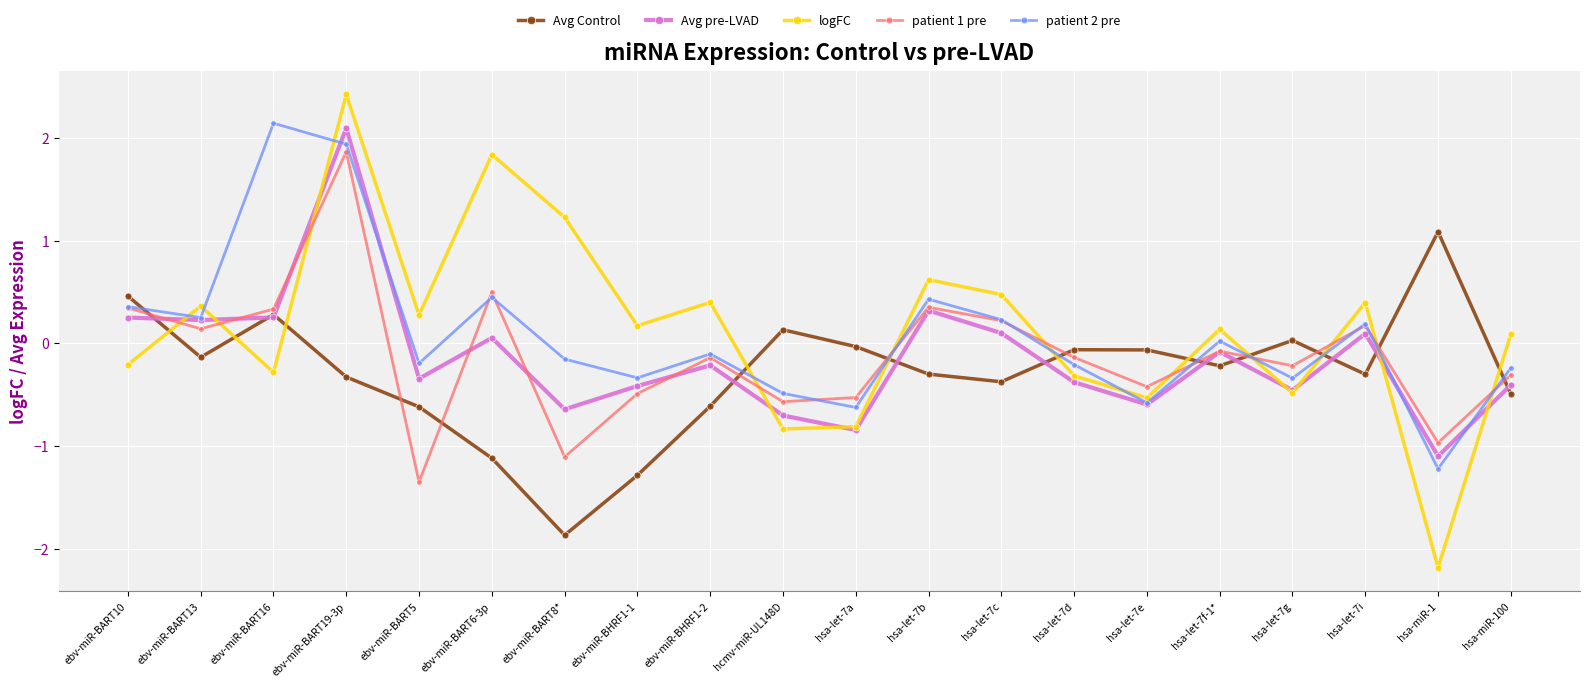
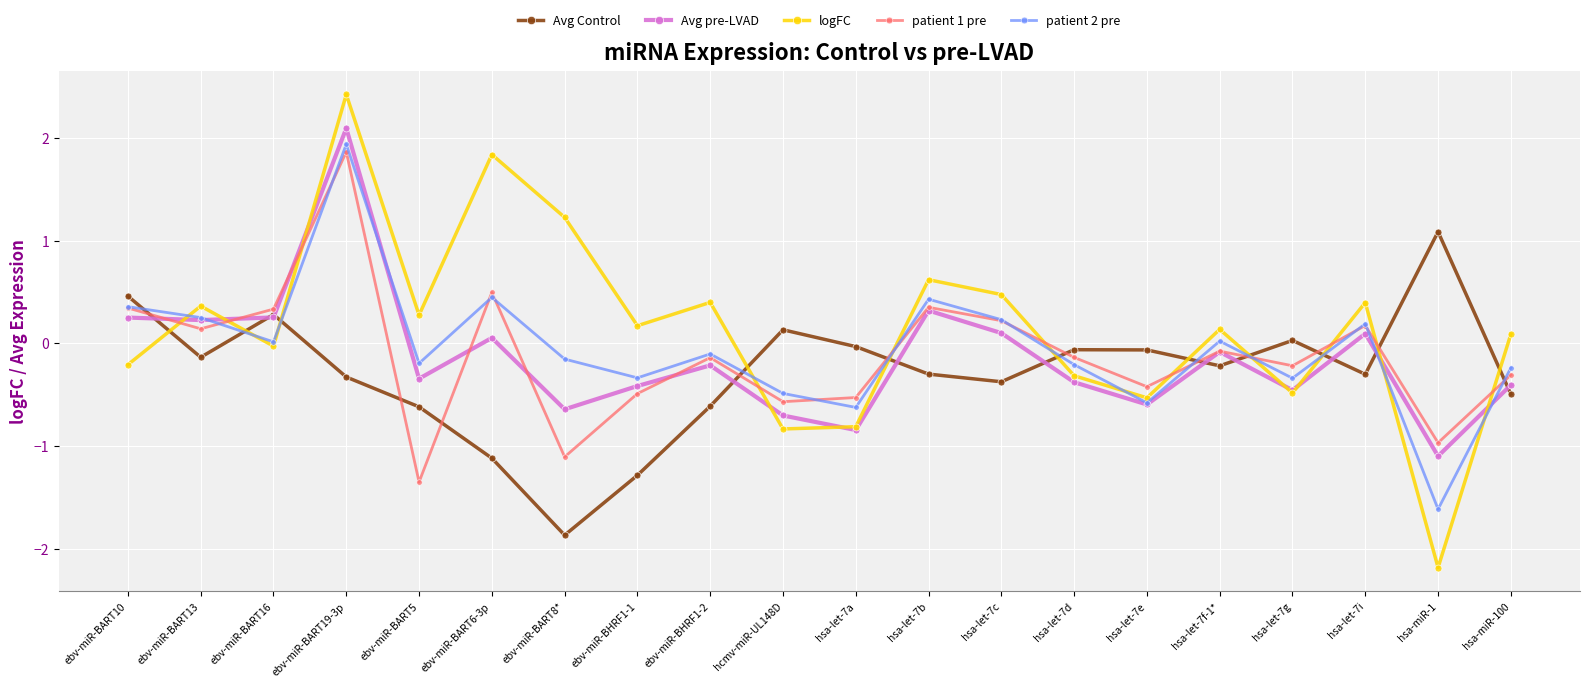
logFC, ebv-miR-BART16: -0.28 -> -0.03
patient 2 pre, ebv-miR-BART16: 2.14 -> 0.01
patient 2 pre, hsa-miR-1: -1.22 -> -1.62
